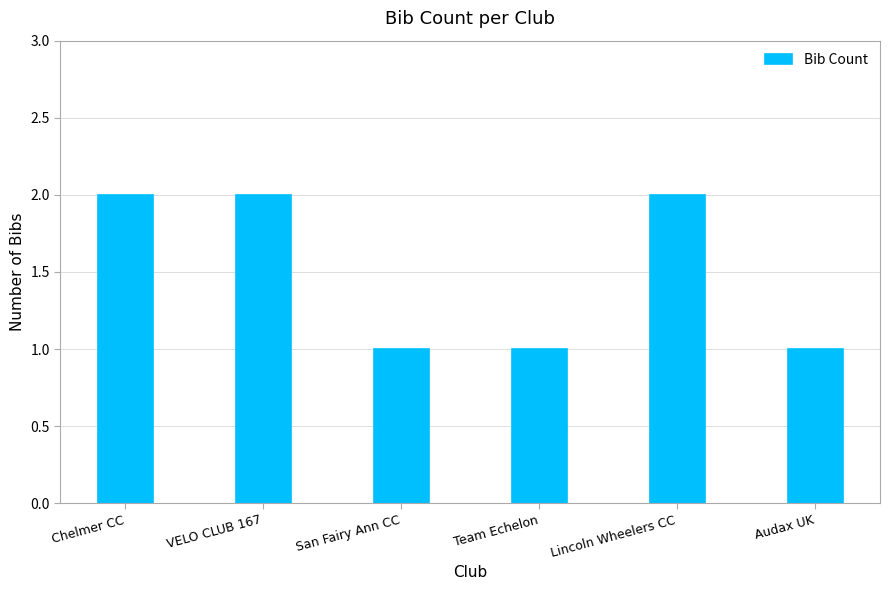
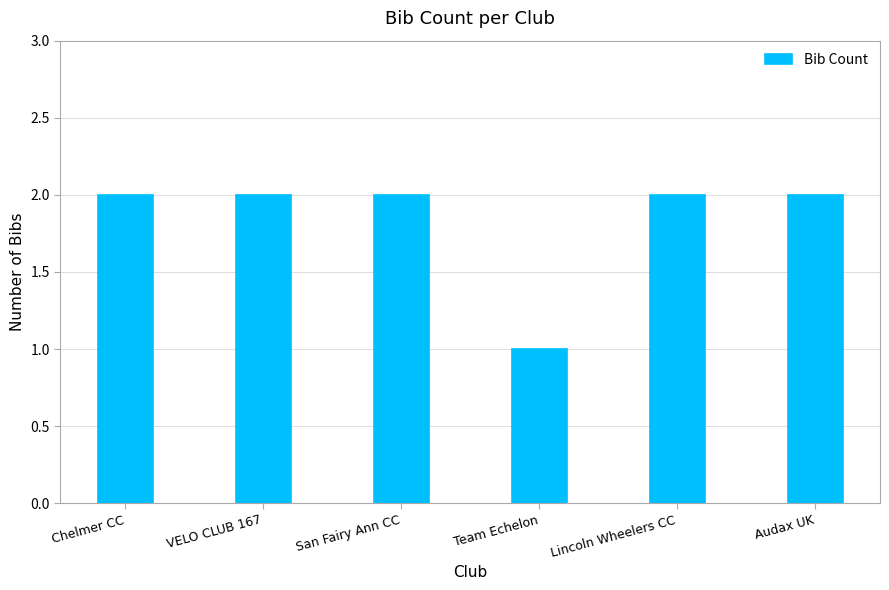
San Fairy Ann CC: 1 -> 2
Audax UK: 1 -> 2
